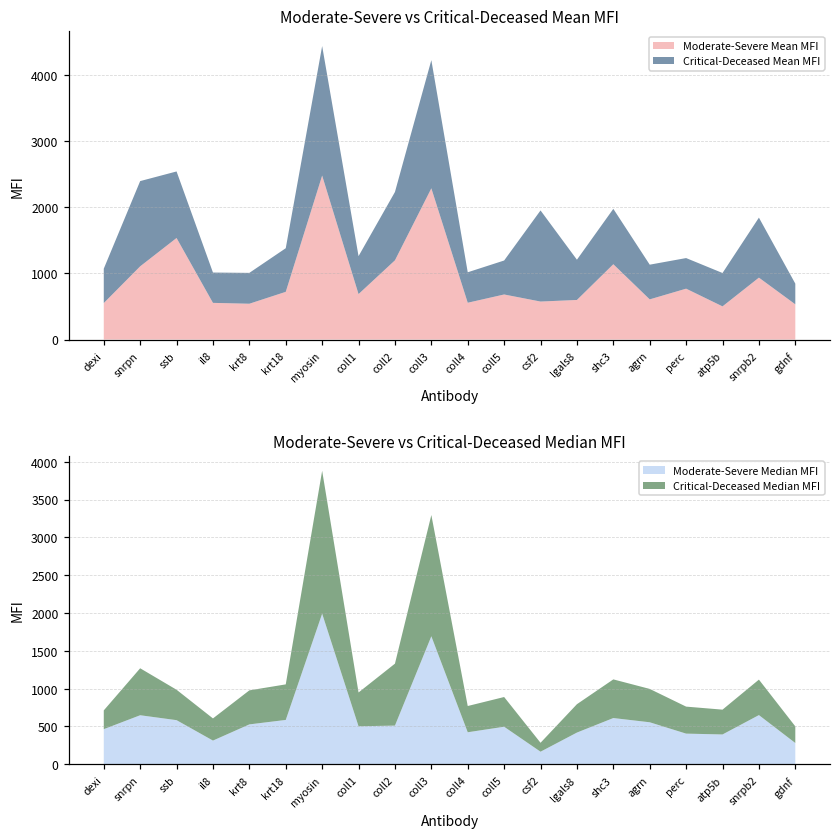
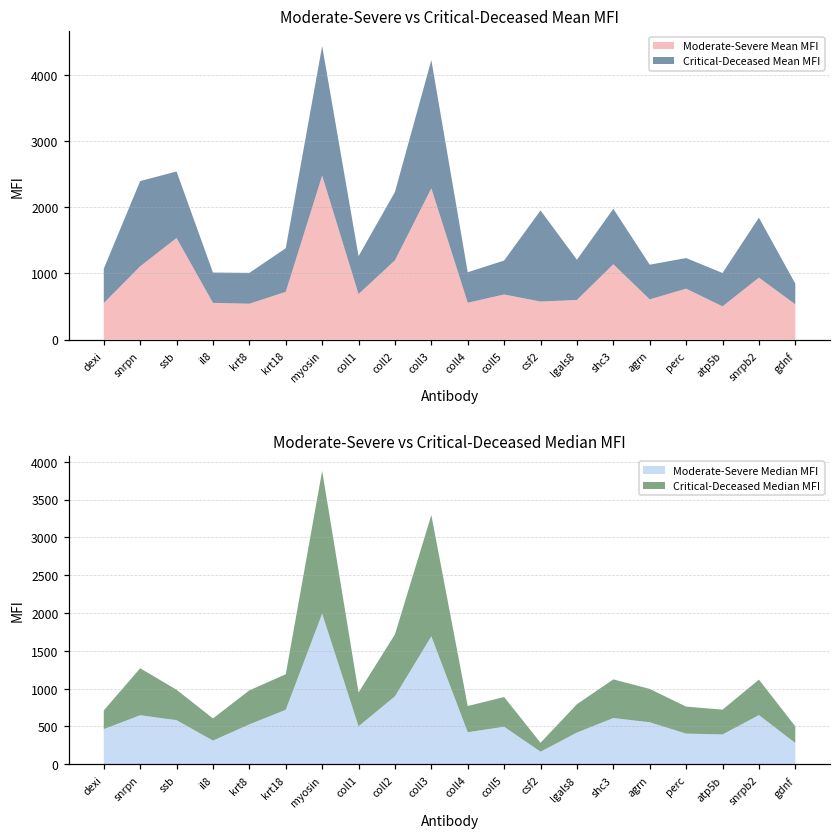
Moderate-Severe vs Critical-Deceased Median MFI, Moderate-Severe Median MFI, krt18: 600 -> 700
Moderate-Severe vs Critical-Deceased Median MFI, Moderate-Severe Median MFI, coll2: 500 -> 900
